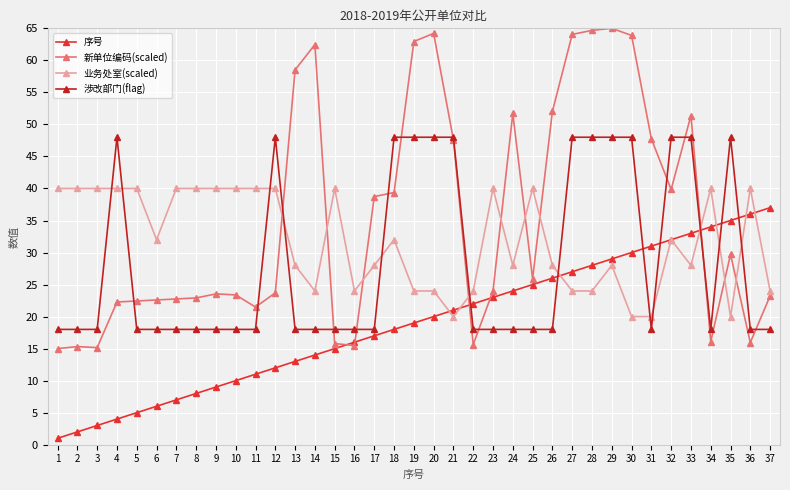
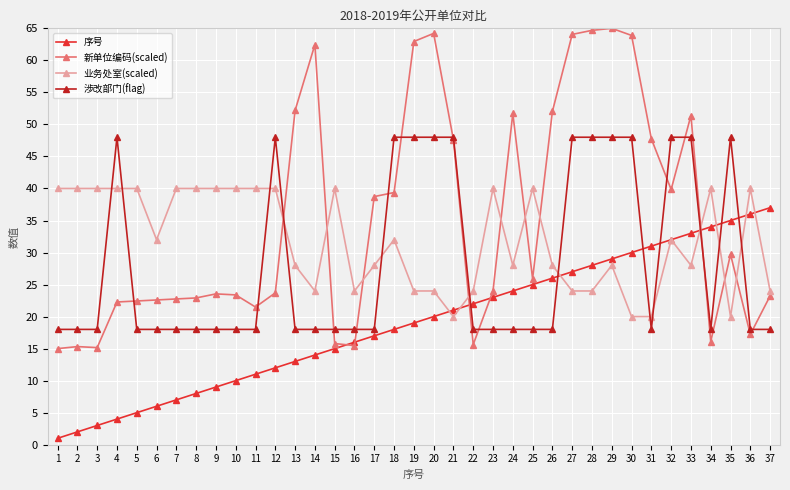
新单位编码(scaled), 13: 59 -> 52
新单位编码(scaled), 36: 16 -> 17
